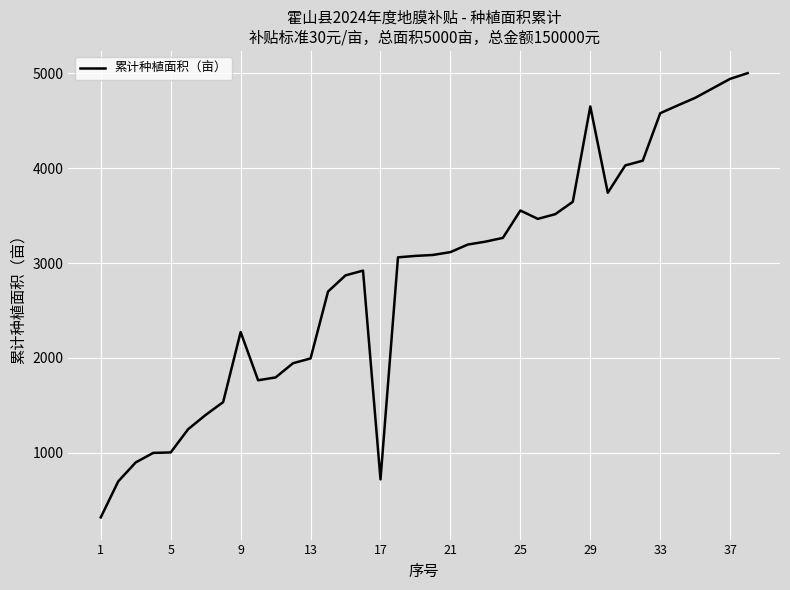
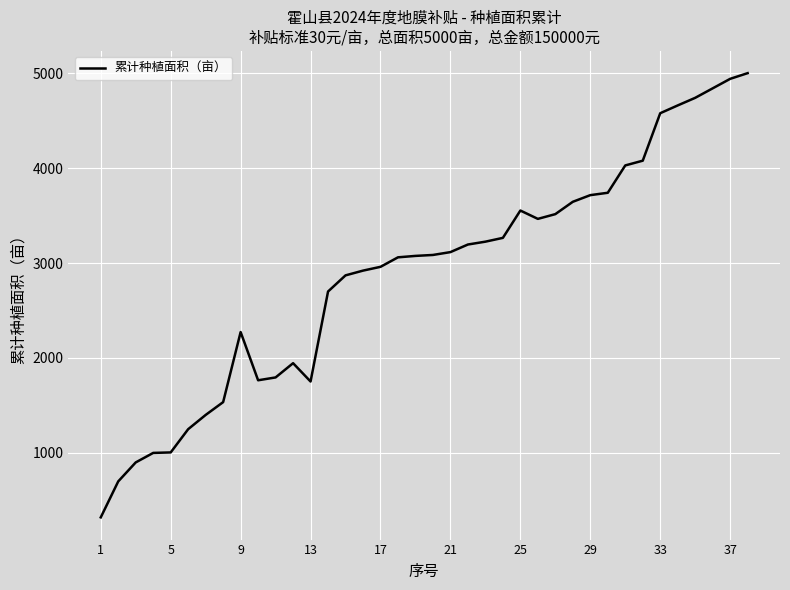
13: 2000 -> 1800
17: 700 -> 3000
29: 4600 -> 3700
